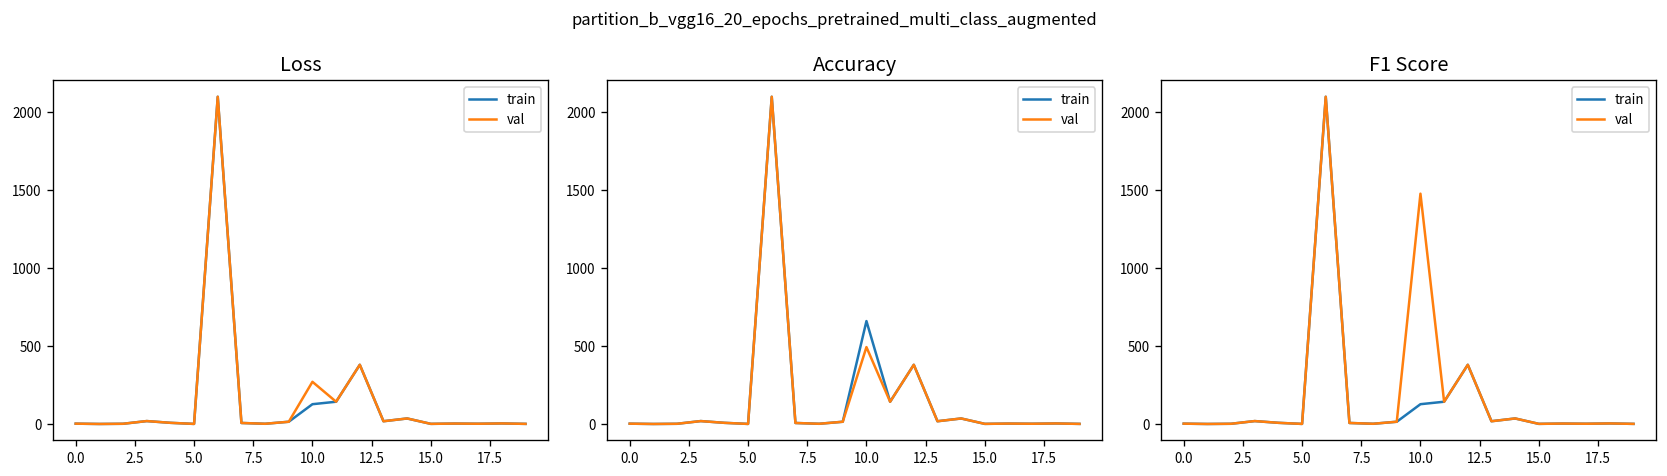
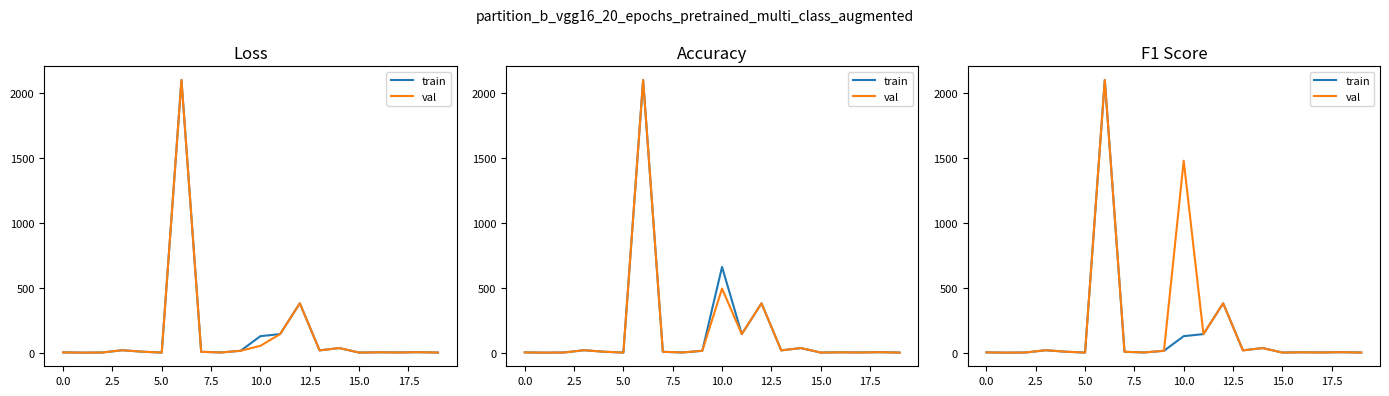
Loss, val, 10.0: 270 -> 50
